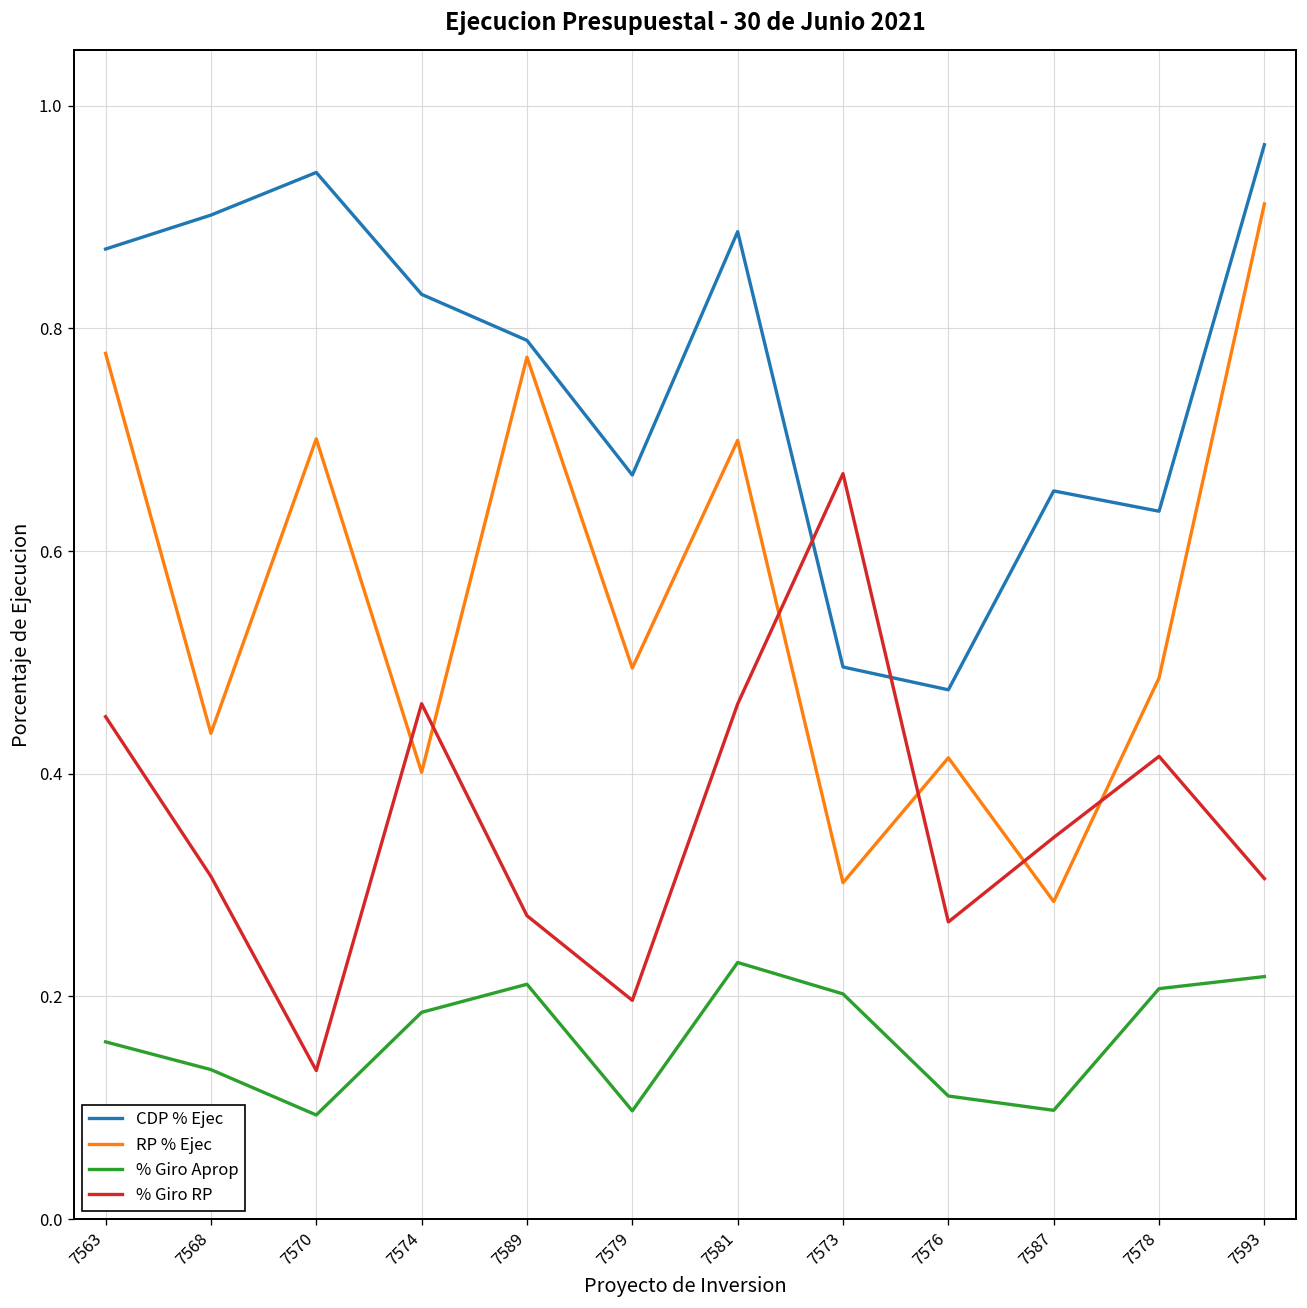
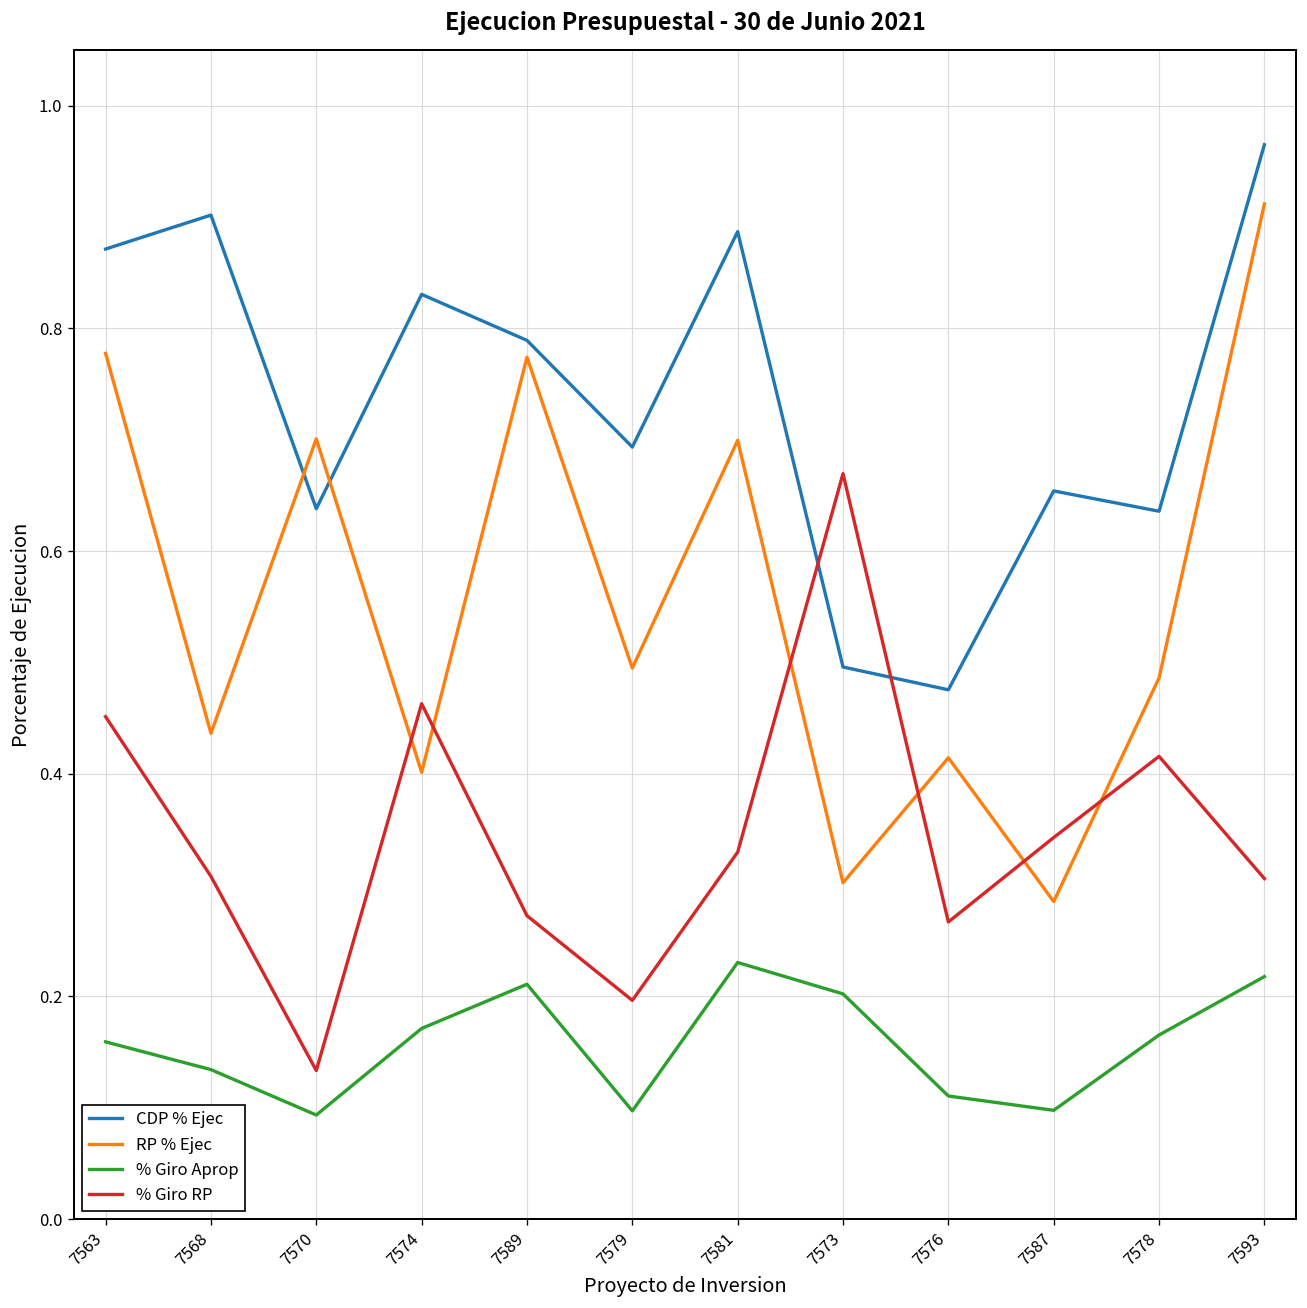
CDP % Ejec, 7570: 0.94 -> 0.64
% Giro Aprop, 7574: 0.19 -> 0.17
CDP % Ejec, 7579: 0.67 -> 0.69
% Giro RP, 7581: 0.46 -> 0.33
% Giro Aprop, 7578: 0.21 -> 0.17
